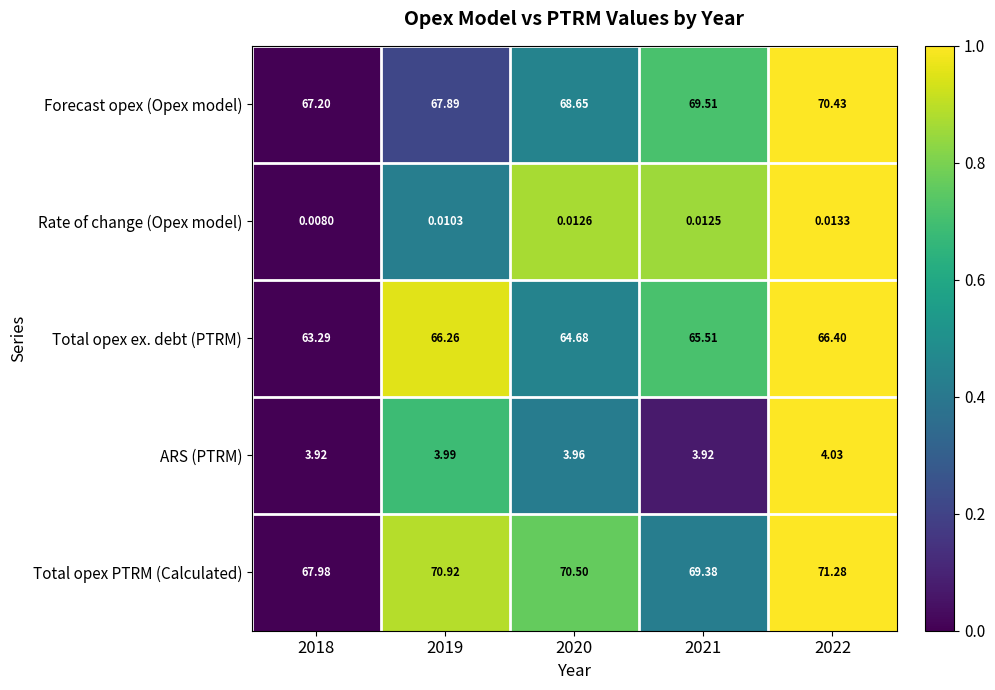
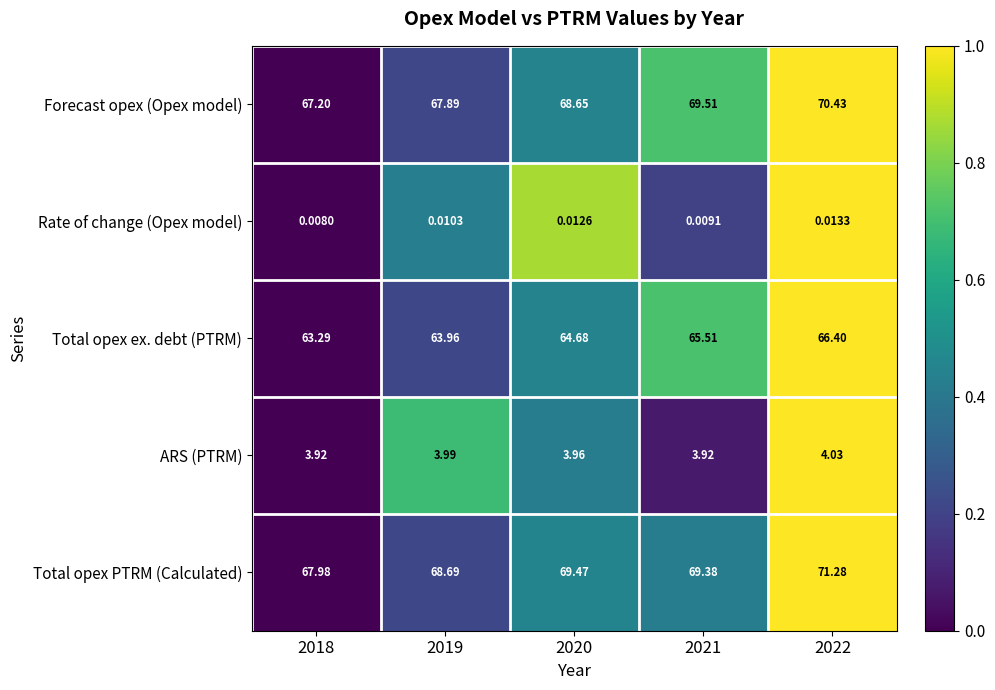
Rate of change (Opex model), 2021: 0.0125 -> 0.0091
Total opex ex. debt (PTRM), 2019: 66.26 -> 63.96
Total opex PTRM (Calculated), 2019: 70.92 -> 68.69
Total opex PTRM (Calculated), 2020: 70.50 -> 69.47
